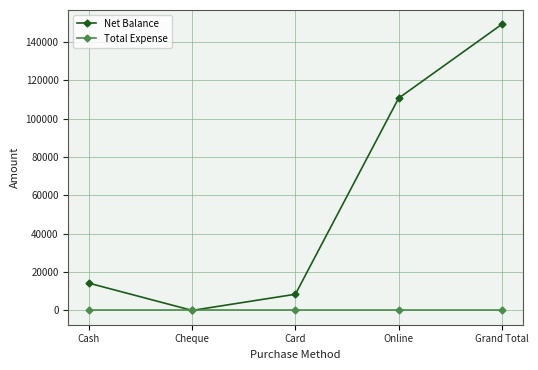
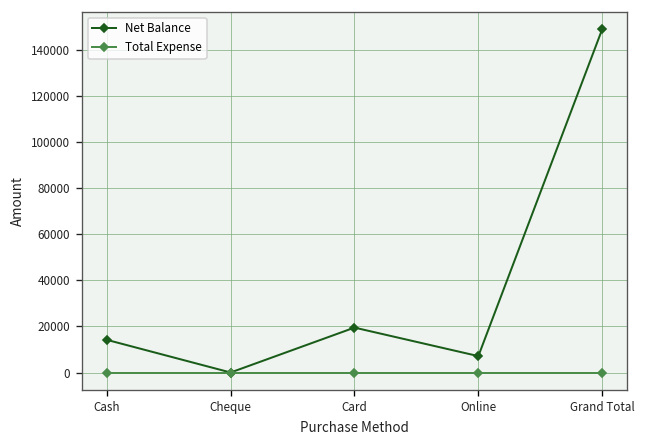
Net Balance, Card: 8000 -> 20000
Net Balance, Online: 111000 -> 7000
